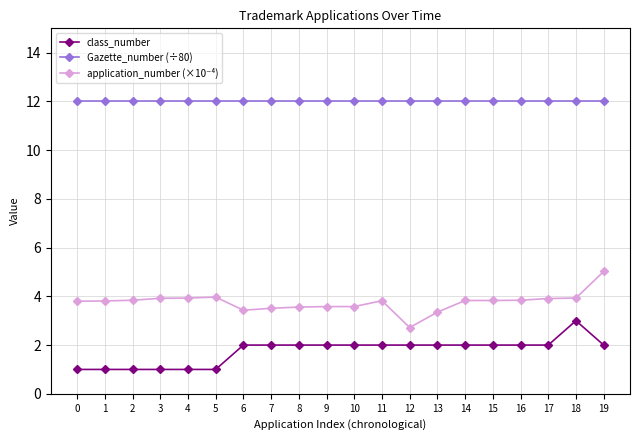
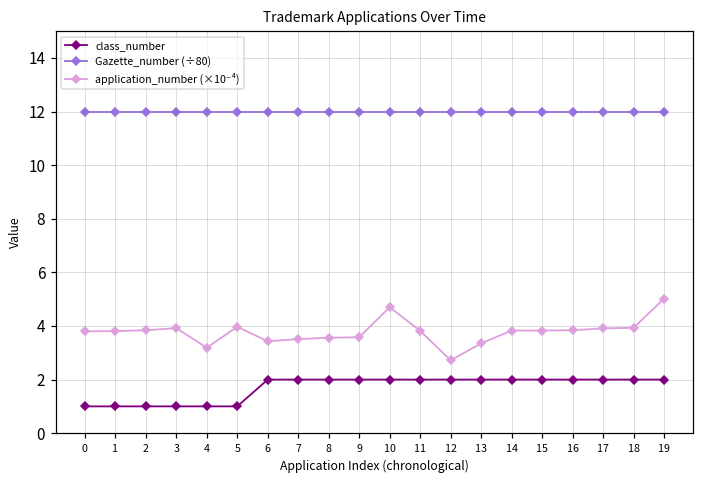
application_number (×10⁻⁴), 4: 3.9 -> 3.2
application_number (×10⁻⁴), 10: 3.6 -> 4.7
class_number, 18: 3 -> 2
